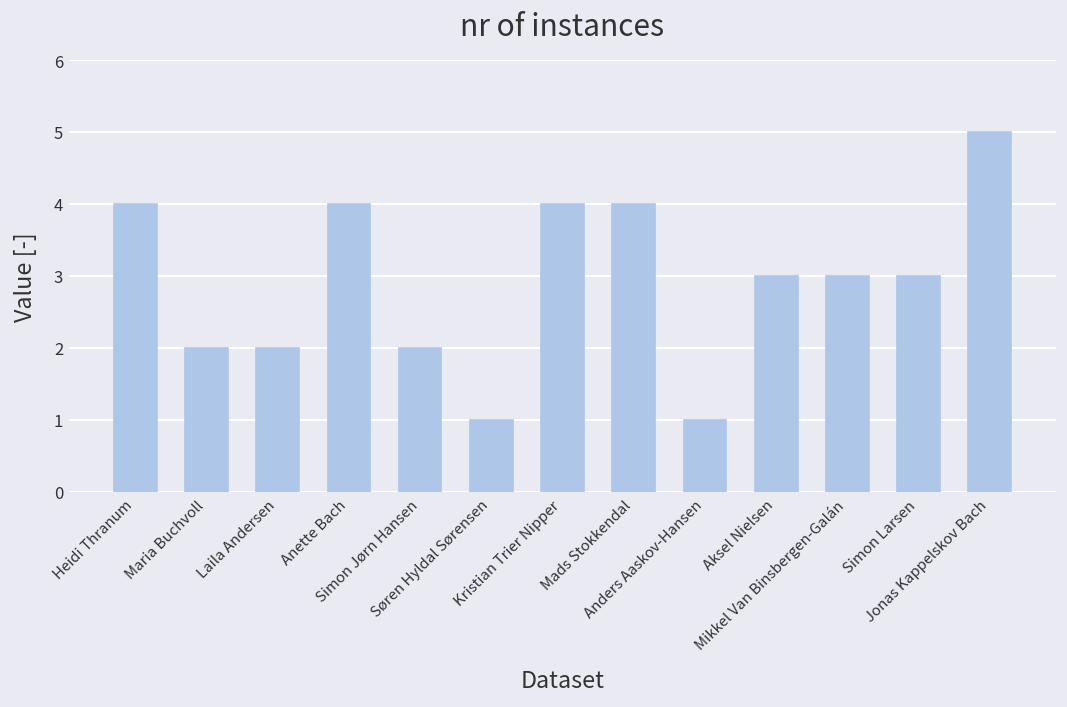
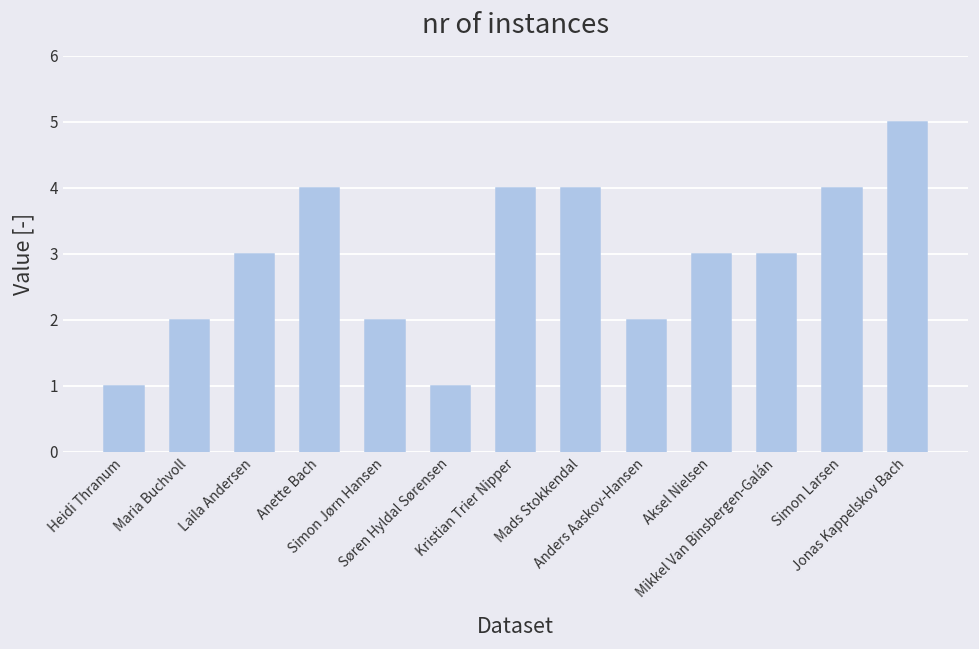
Heidi Thranum: 4 -> 1
Laila Andersen: 2 -> 3
Anders Aaskov-Hansen: 1 -> 2
Simon Larsen: 3 -> 4
